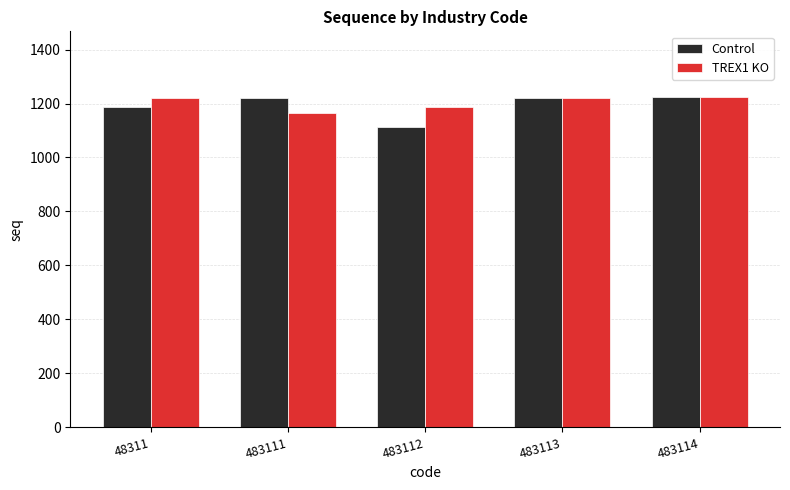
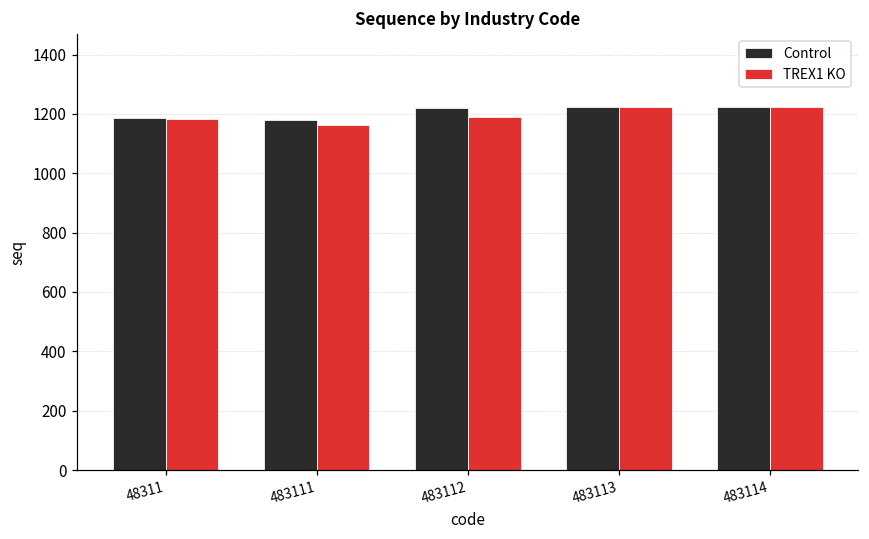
TREX1 KO, 48311: 1220 -> 1180
Control, 483111: 1220 -> 1180
Control, 483112: 1110 -> 1220
